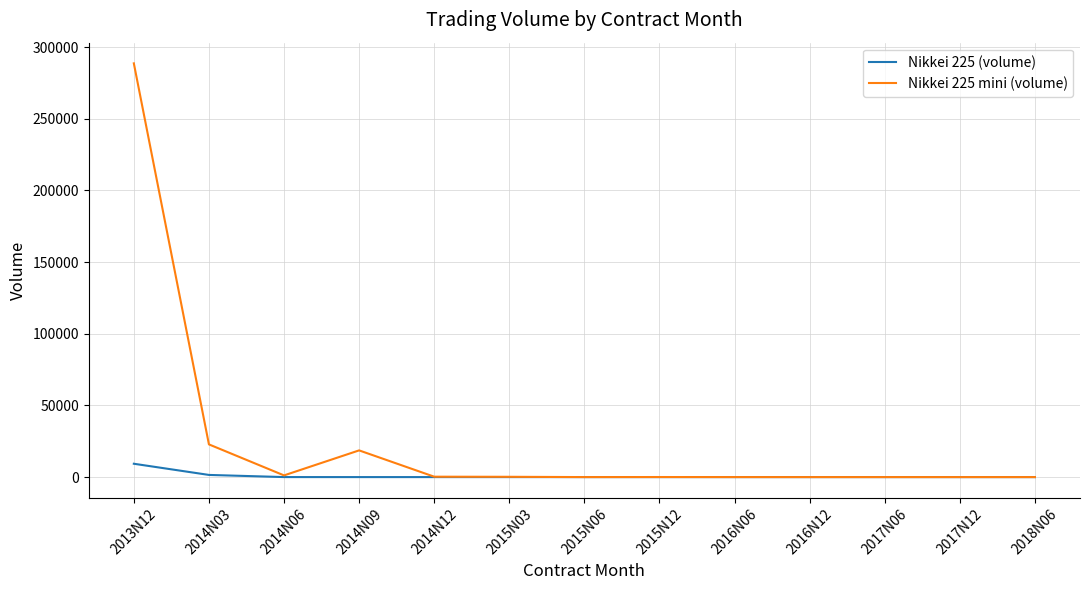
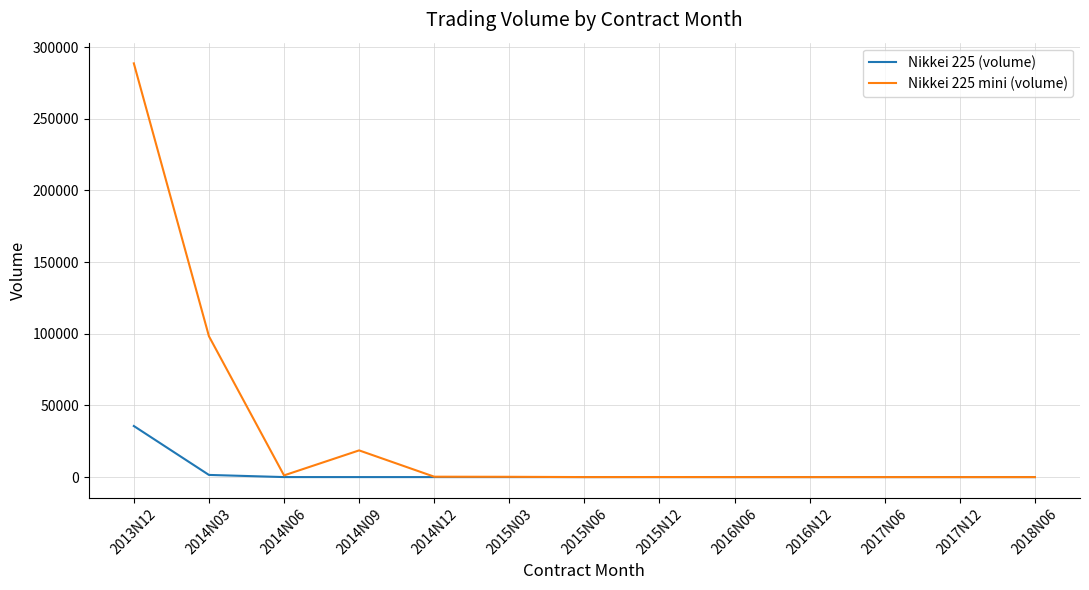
Nikkei 225 (volume), 2013N12: 9000 -> 36000
Nikkei 225 mini (volume), 2014N03: 23000 -> 98000
